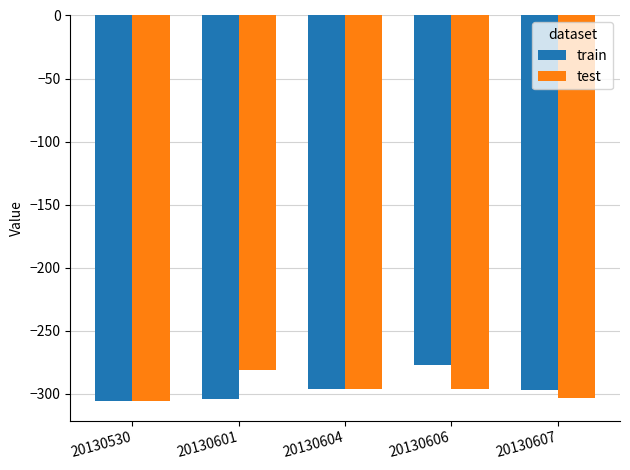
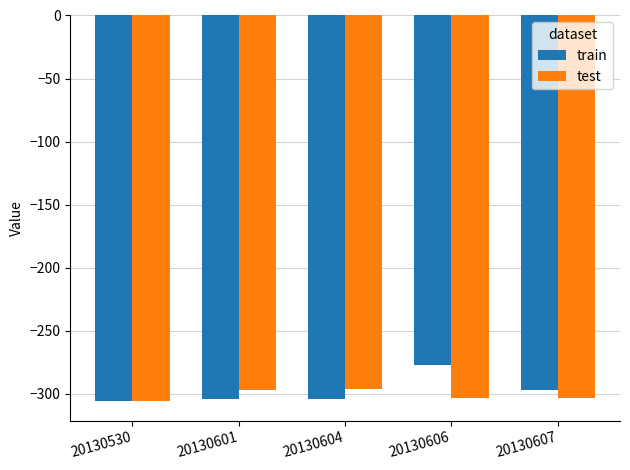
test, 20130601: -281 -> -297
train, 20130604: -296 -> -304
test, 20130606: -296 -> -303
